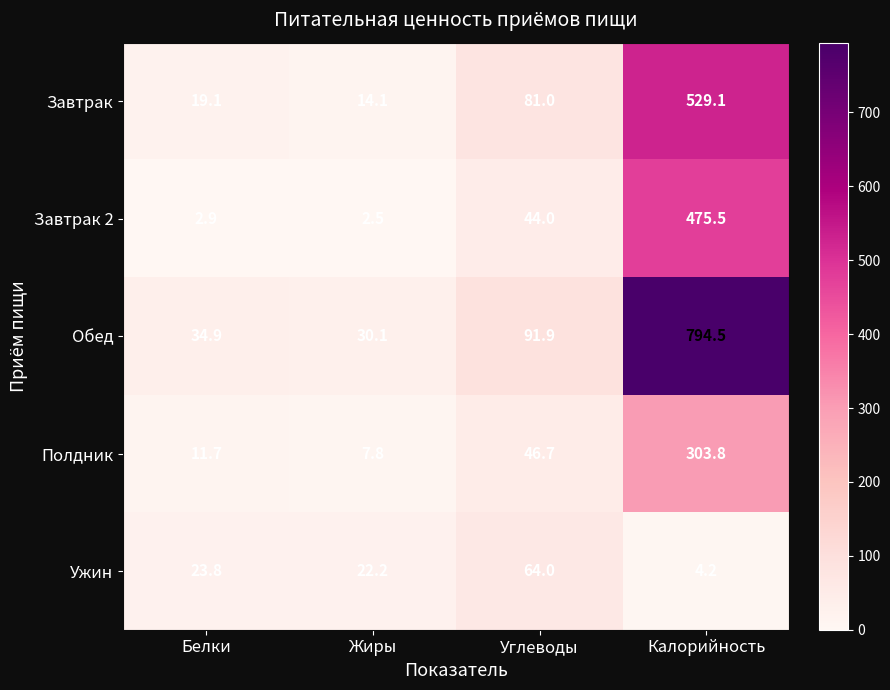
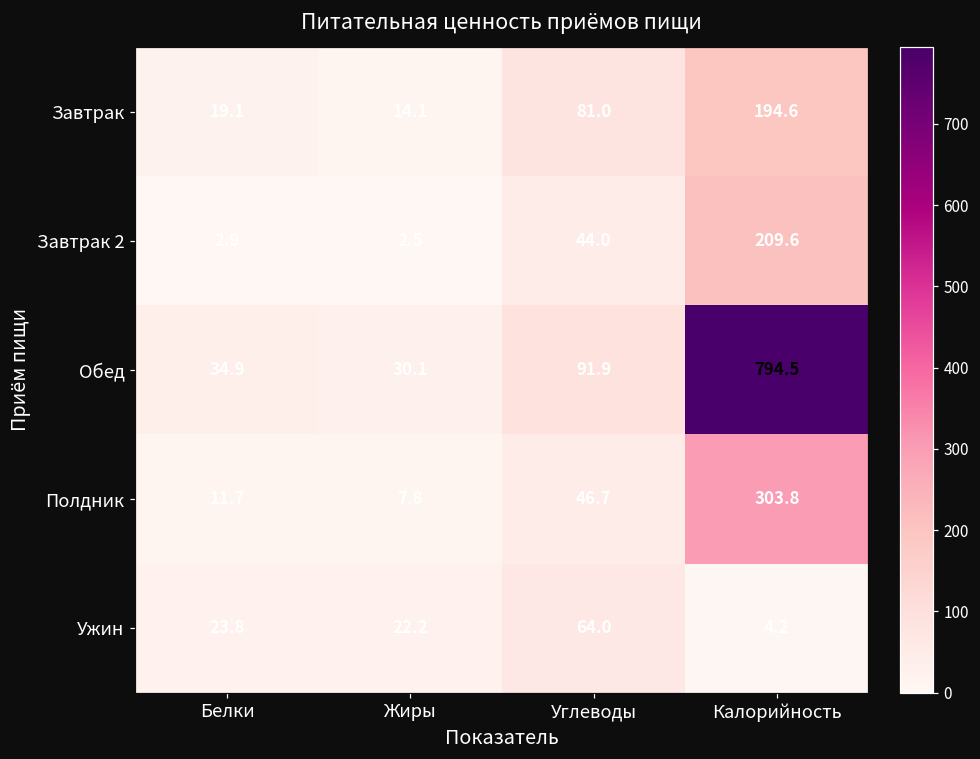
Завтрак, Калорийность: 529.1 -> 194.6
Завтрак 2, Калорийность: 475.5 -> 209.6
